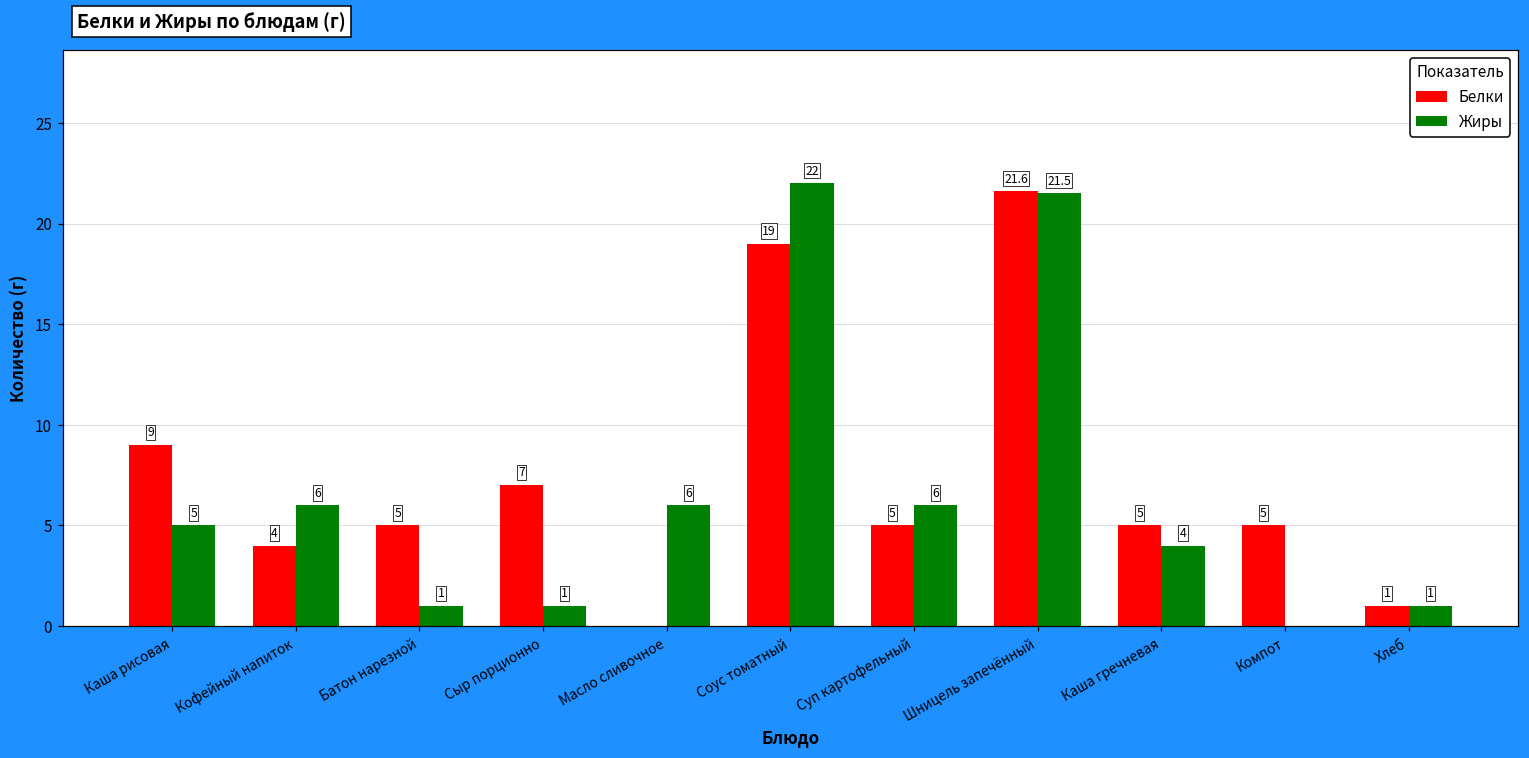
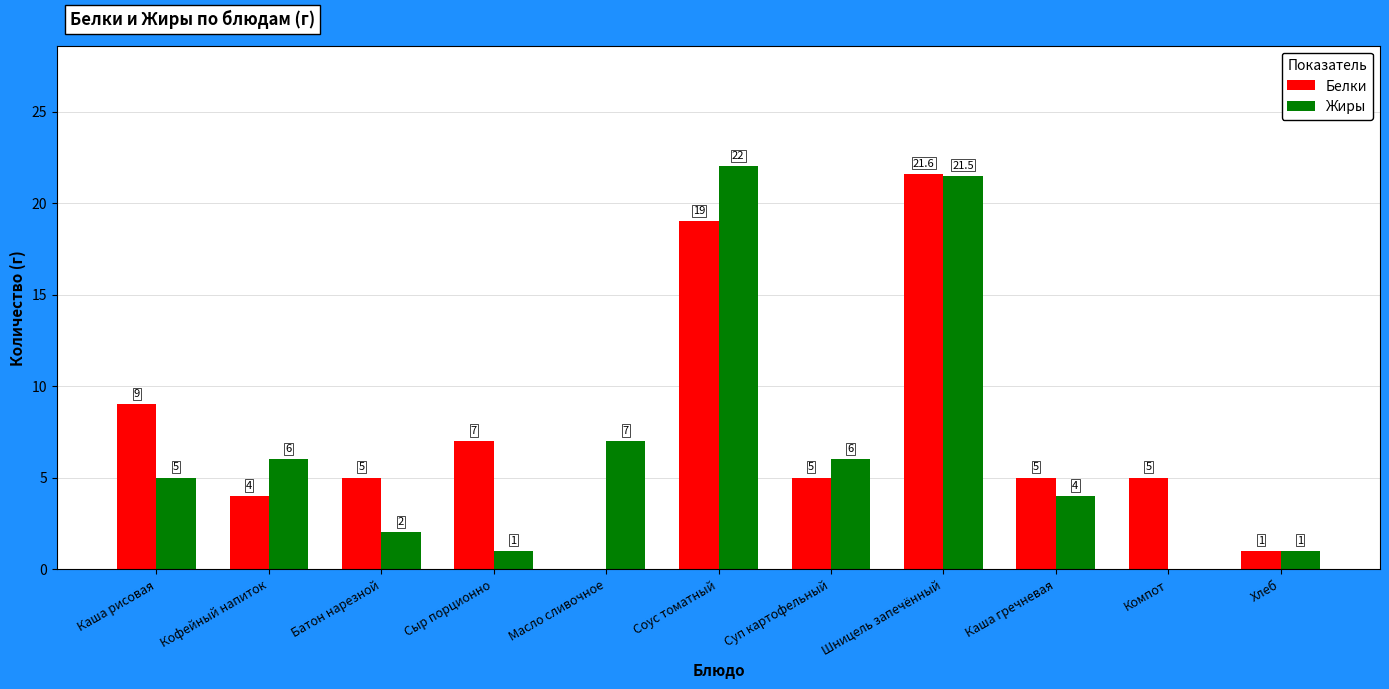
Жиры, Батон нарезной: 1 -> 2
Жиры, Масло сливочное: 6 -> 7
